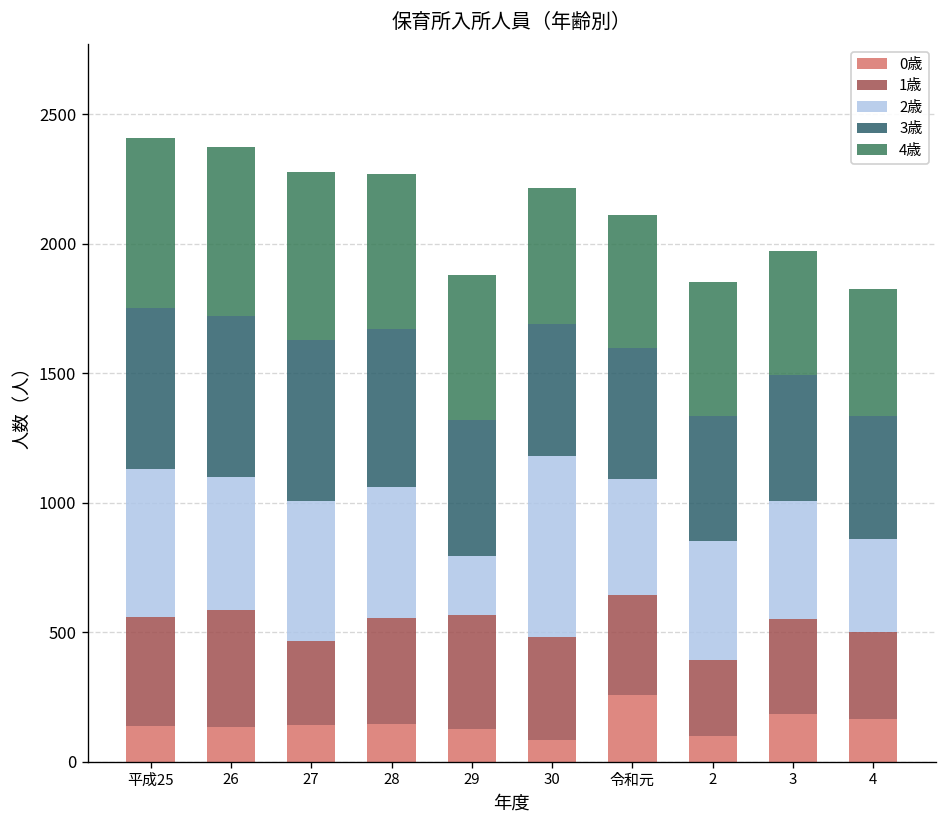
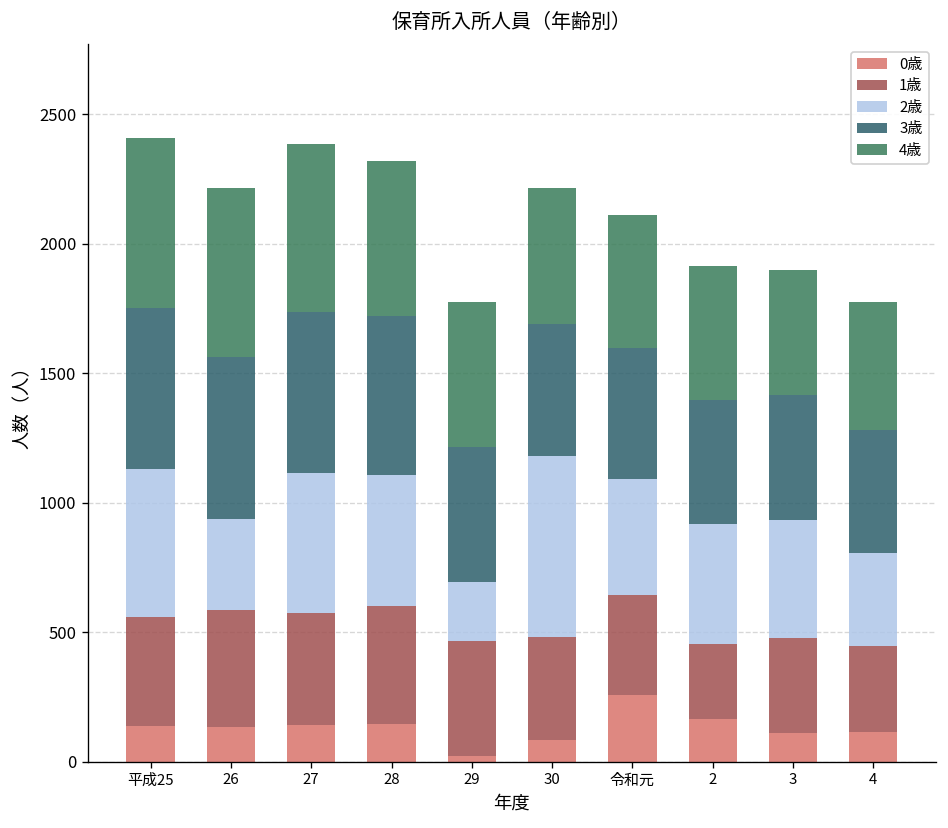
2歳, 26: 510 -> 350
1歳, 27: 330 -> 430
1歳, 28: 410 -> 460
0歳, 29: 130 -> 20
0歳, 2: 100 -> 160
0歳, 3: 190 -> 110
0歳, 4: 170 -> 110
